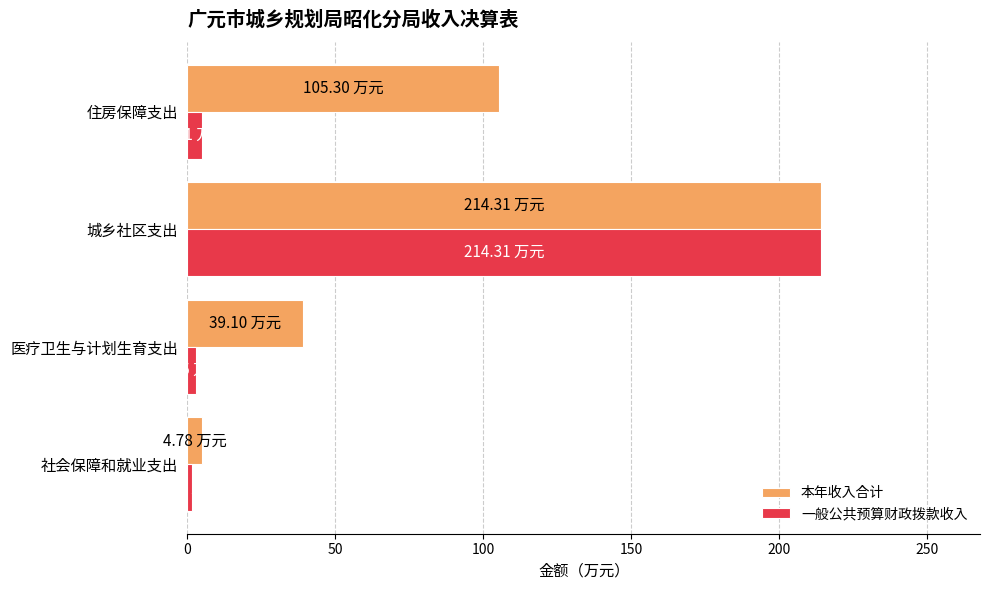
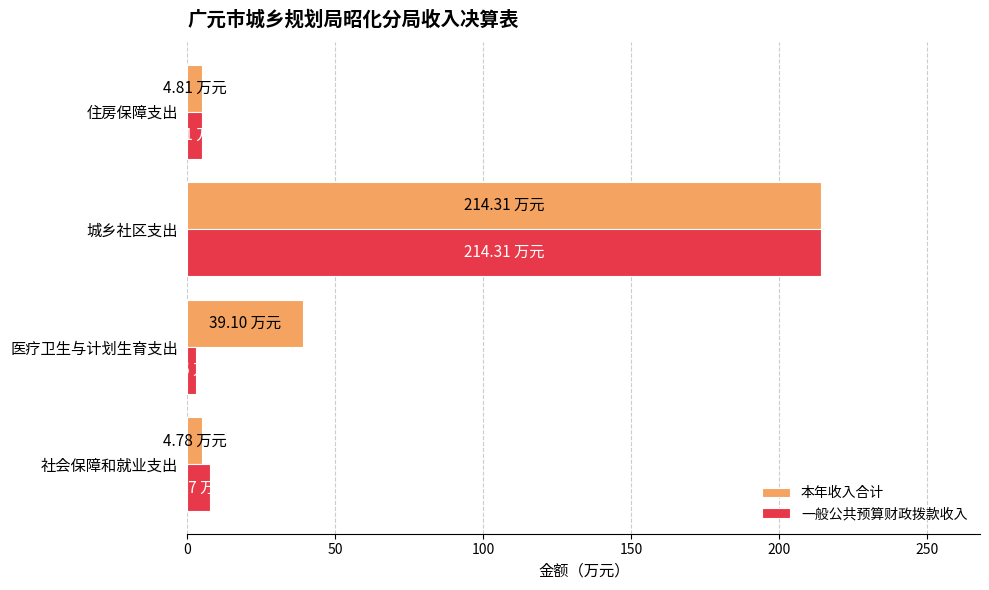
本年收入合计, 住房保障支出: 105.30 -> 4.81
一般公共预算财政拨款收入, 社会保障和就业支出: 2 -> 8
